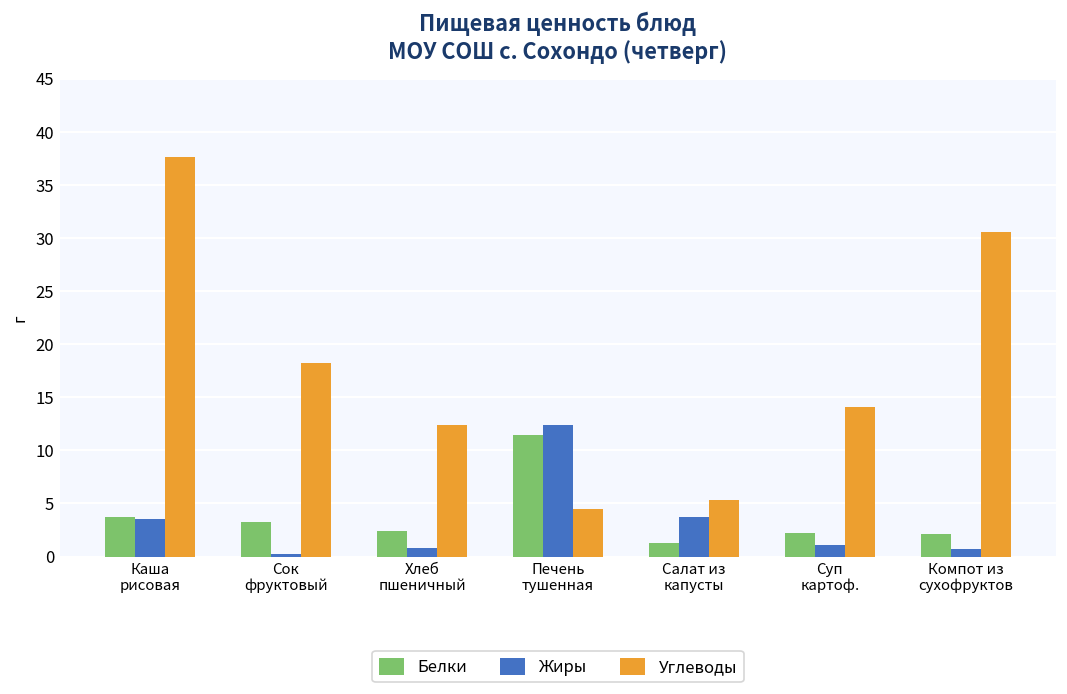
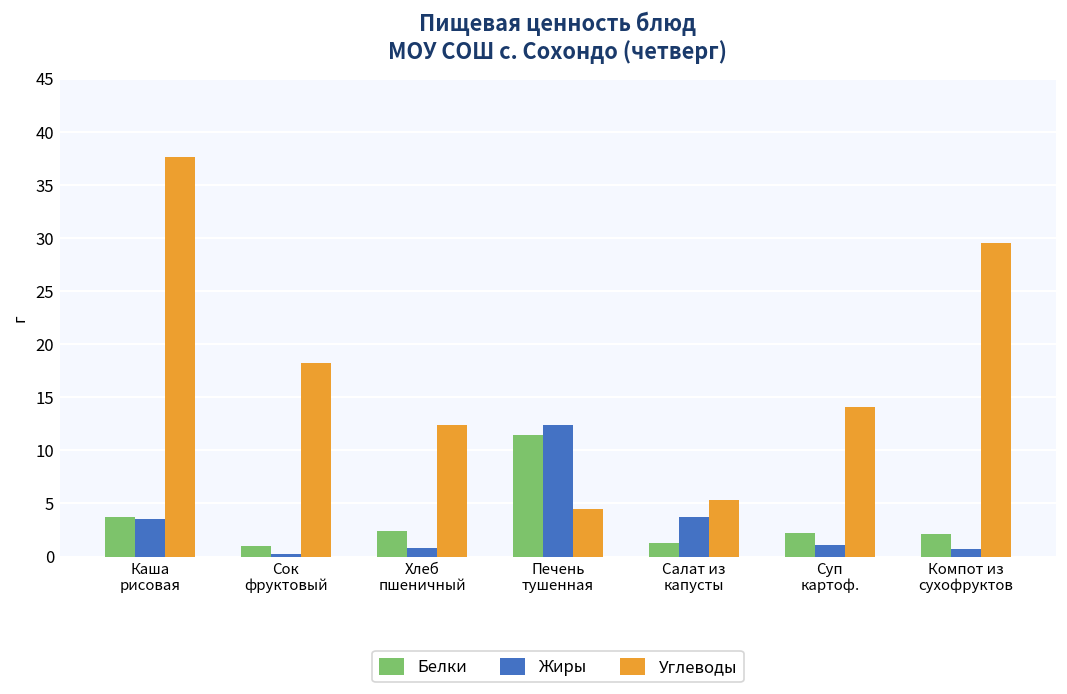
Белки, Сок фруктовый: 3 -> 1
Углеводы, Компот из сухофруктов: 31 -> 30
